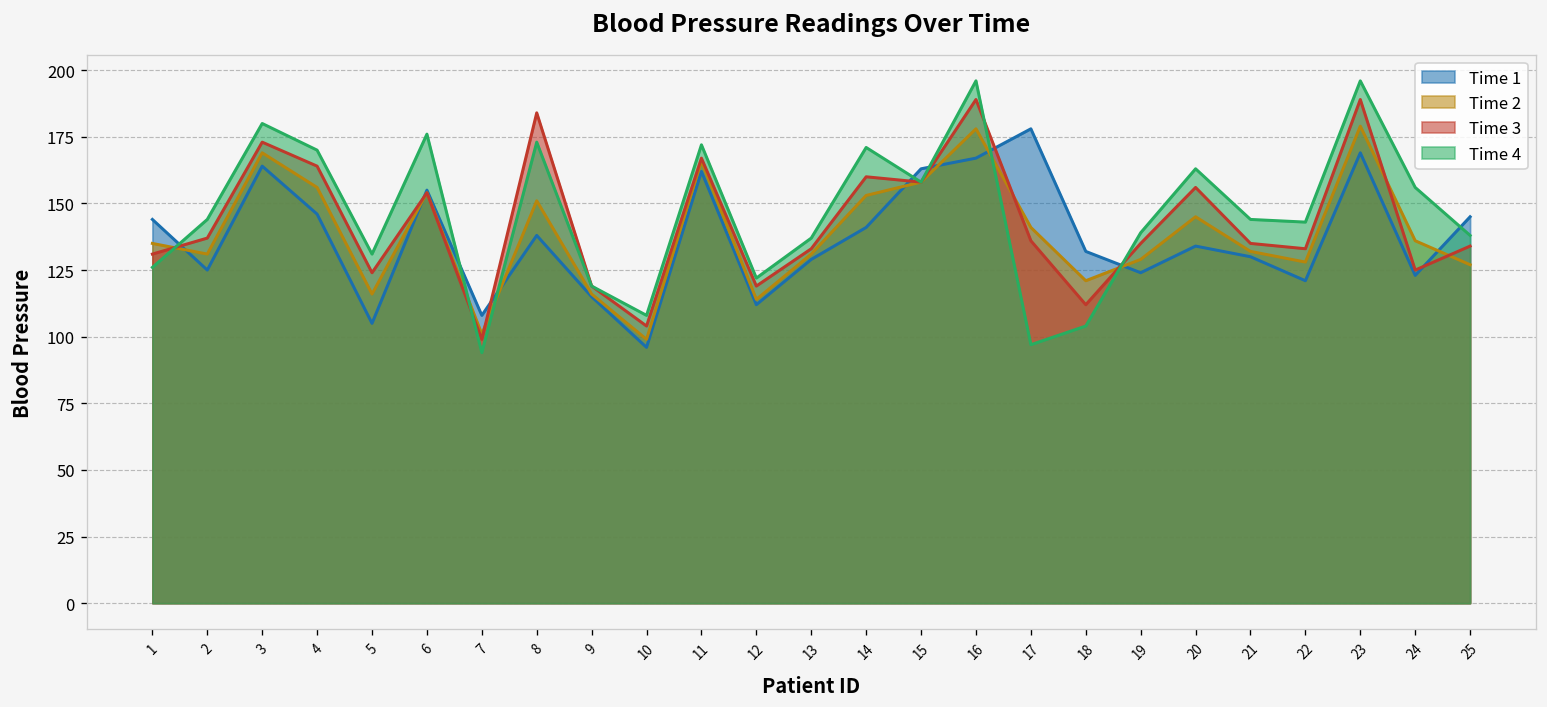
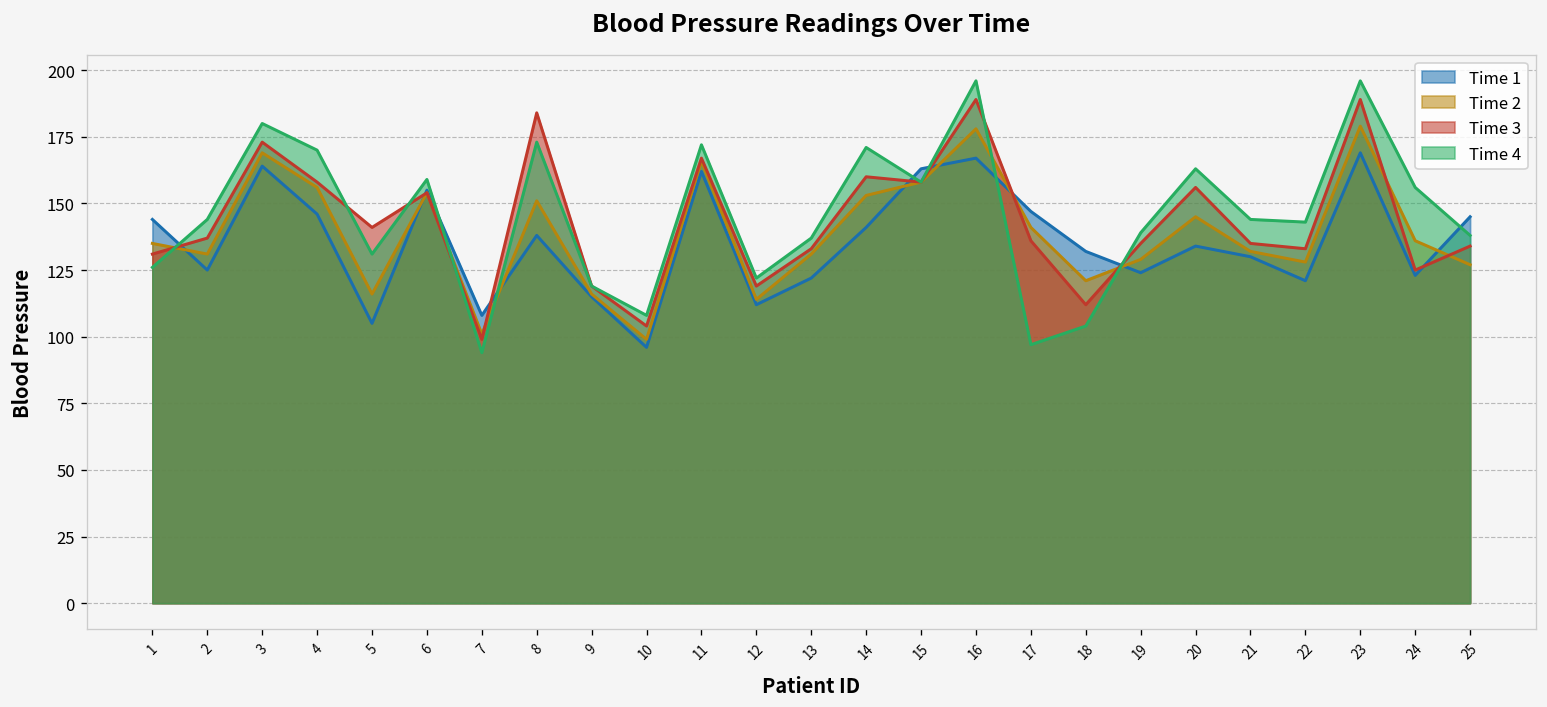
Time 3, 4: 164 -> 158
Time 3, 5: 124 -> 141
Time 4, 6: 176 -> 159
Time 1, 13: 129 -> 122
Time 1, 17: 178 -> 147
